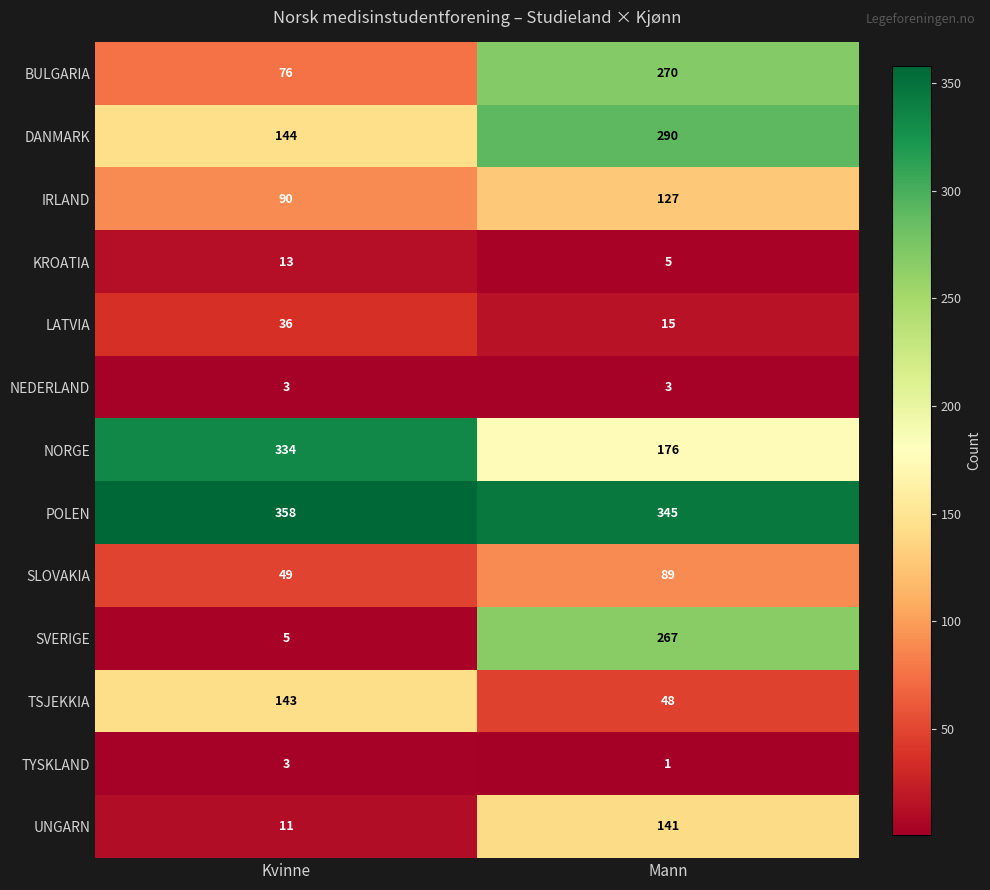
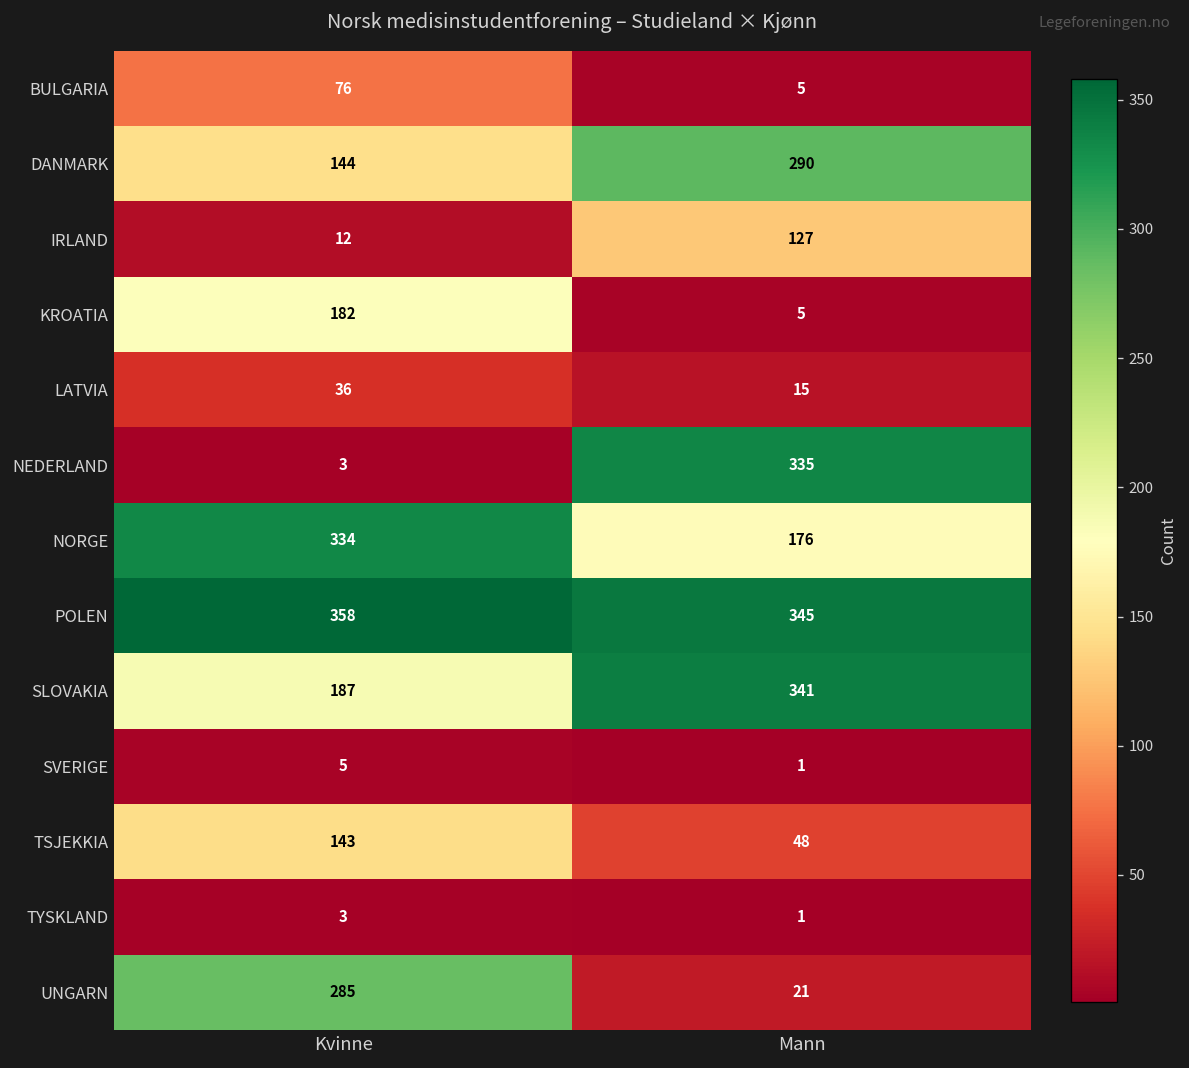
BULGARIA, Mann: 270 -> 5
IRLAND, Kvinne: 90 -> 12
KROATIA, Kvinne: 13 -> 182
NEDERLAND, Mann: 3 -> 335
SLOVAKIA, Kvinne: 49 -> 187
SLOVAKIA, Mann: 89 -> 341
SVERIGE, Mann: 267 -> 1
UNGARN, Kvinne: 11 -> 285
UNGARN, Mann: 141 -> 21
